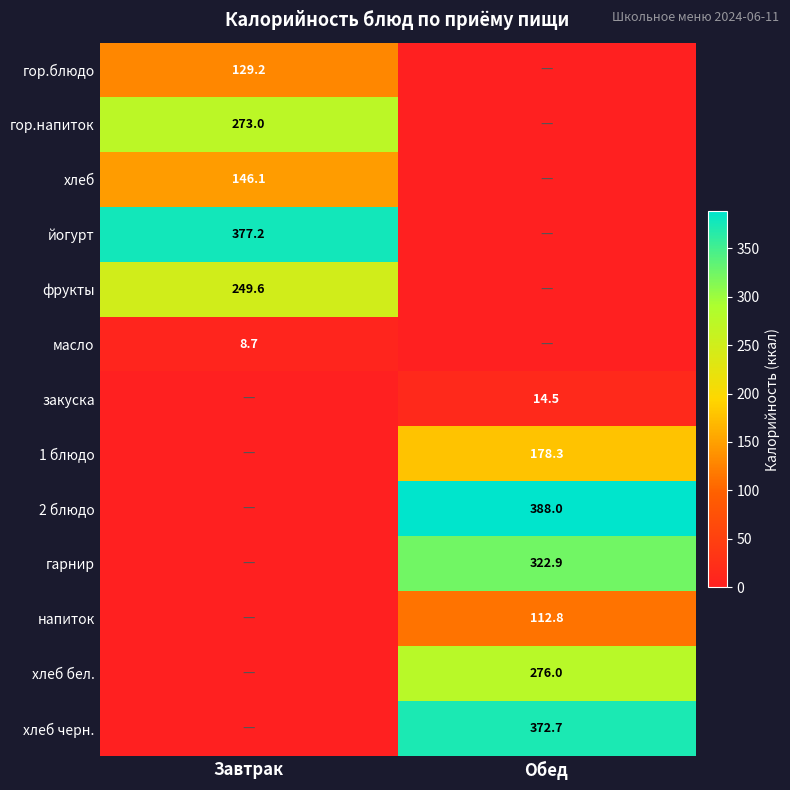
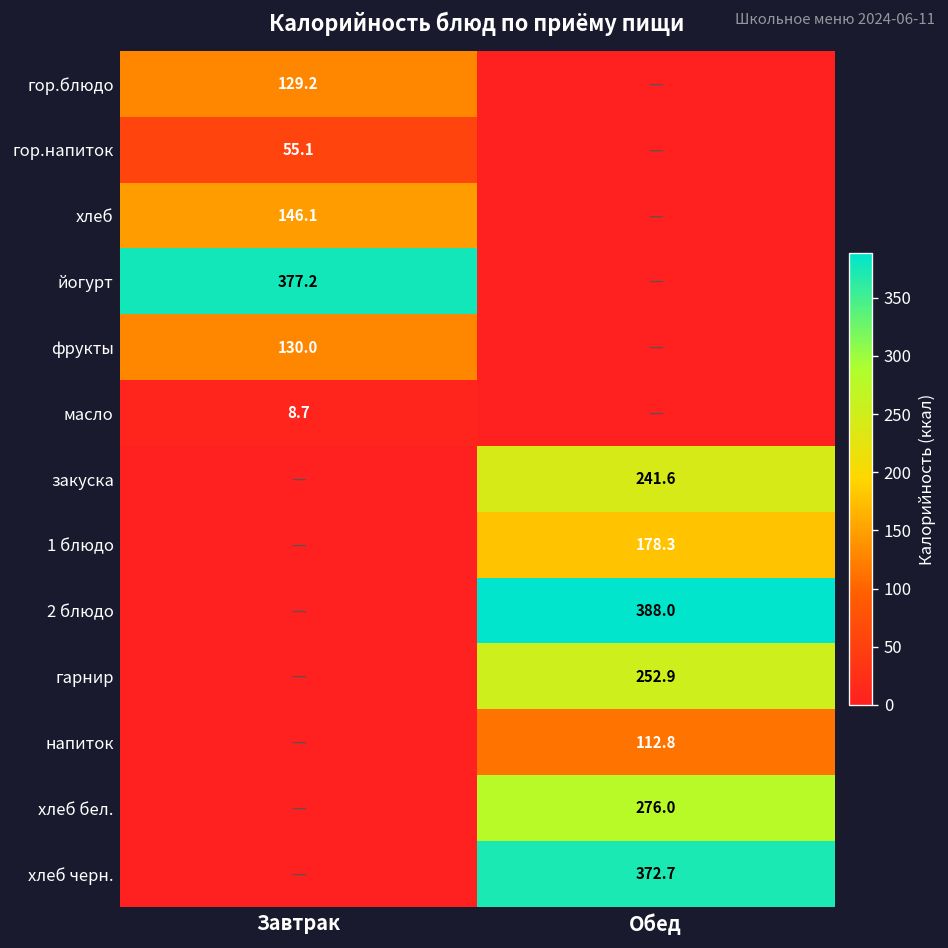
гор.напиток, Завтрак: 273.0 -> 55.1
фрукты, Завтрак: 249.6 -> 130.0
закуска, Обед: 14.5 -> 241.6
гарнир, Обед: 322.9 -> 252.9
